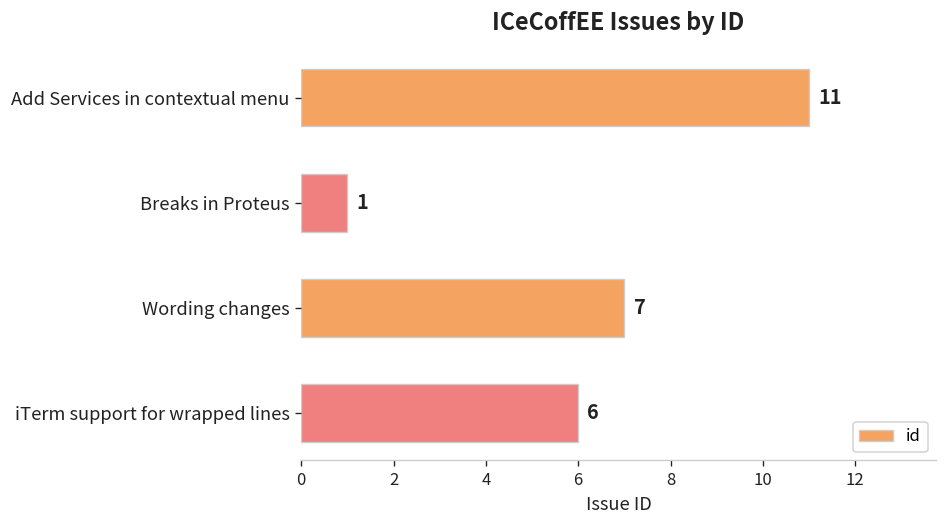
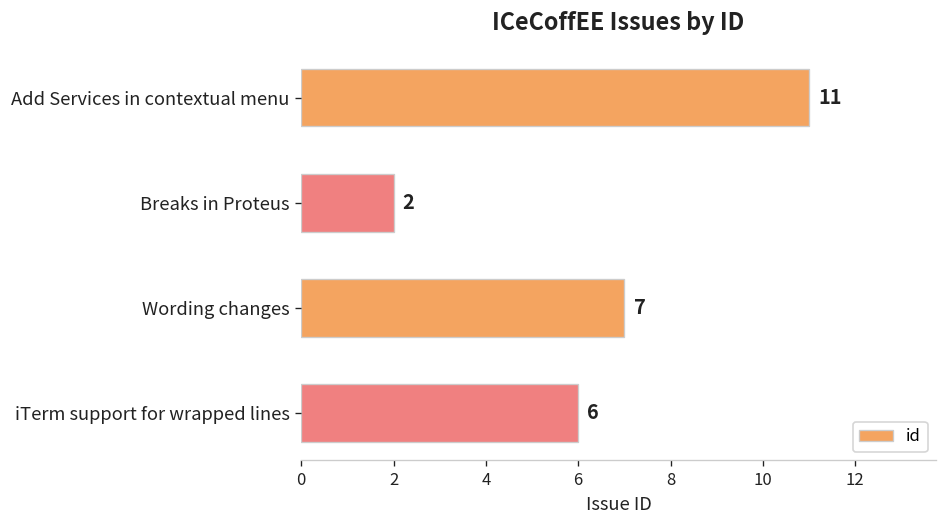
Breaks in Proteus: 1 -> 2
